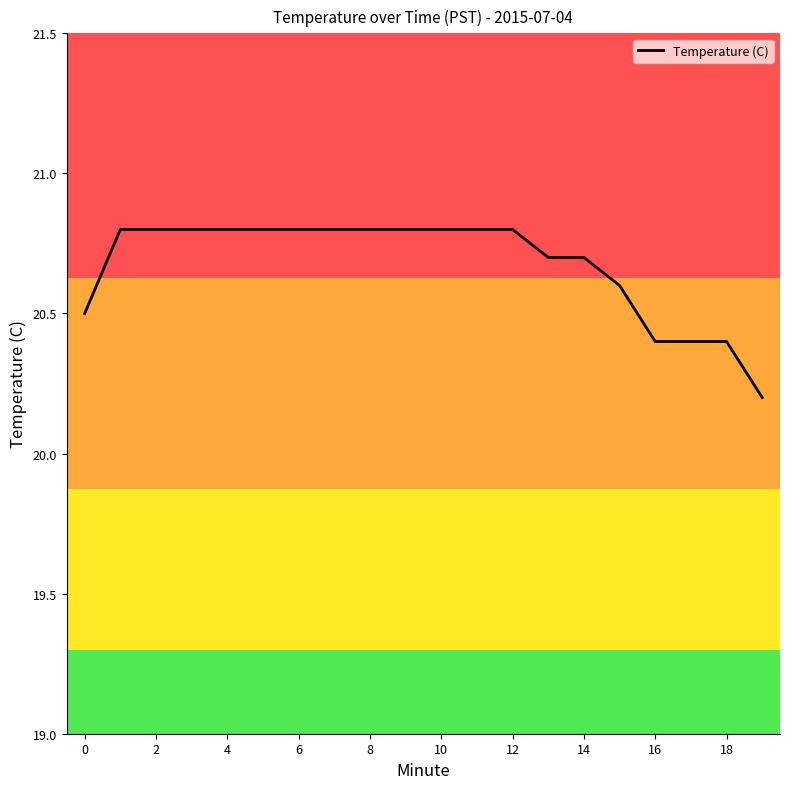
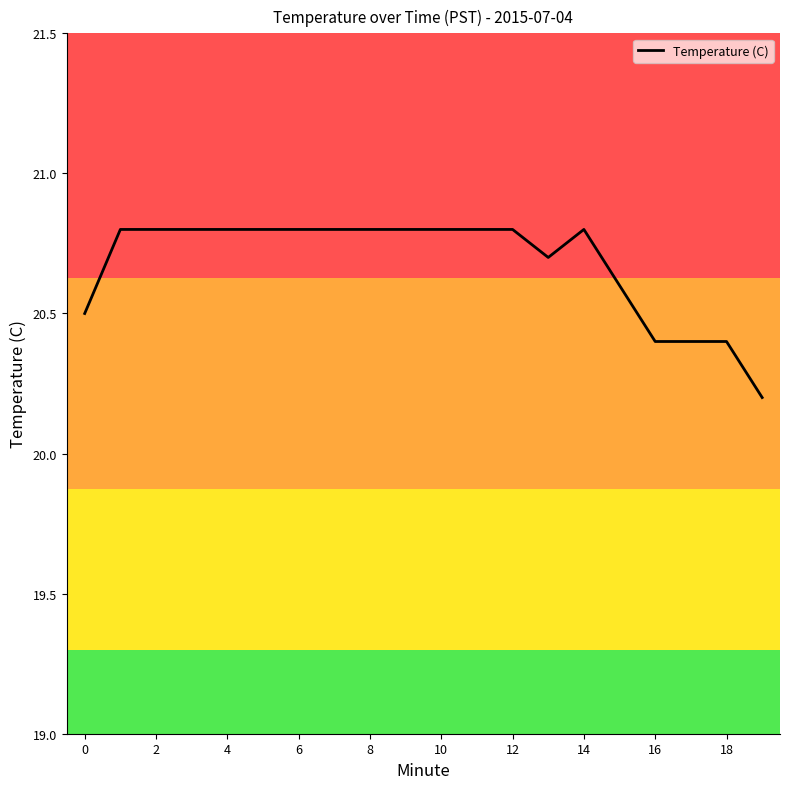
14: 20.7 -> 20.8
